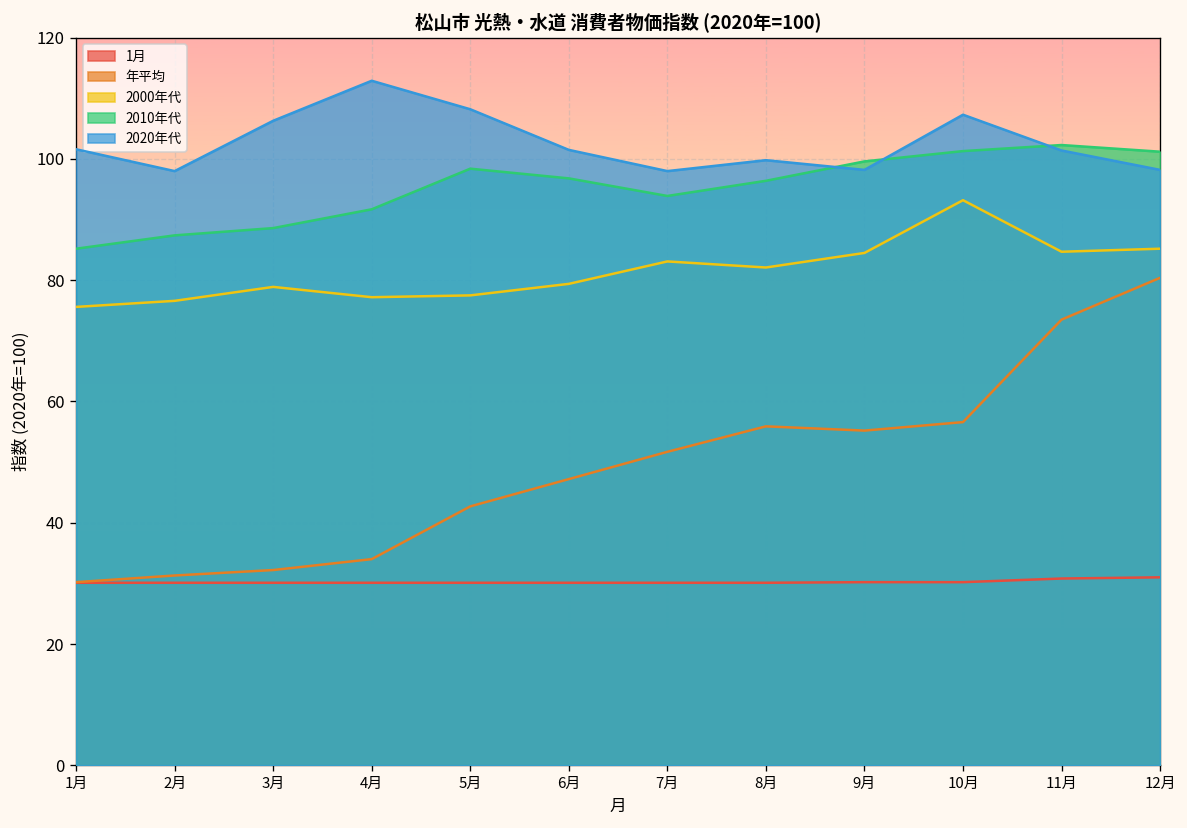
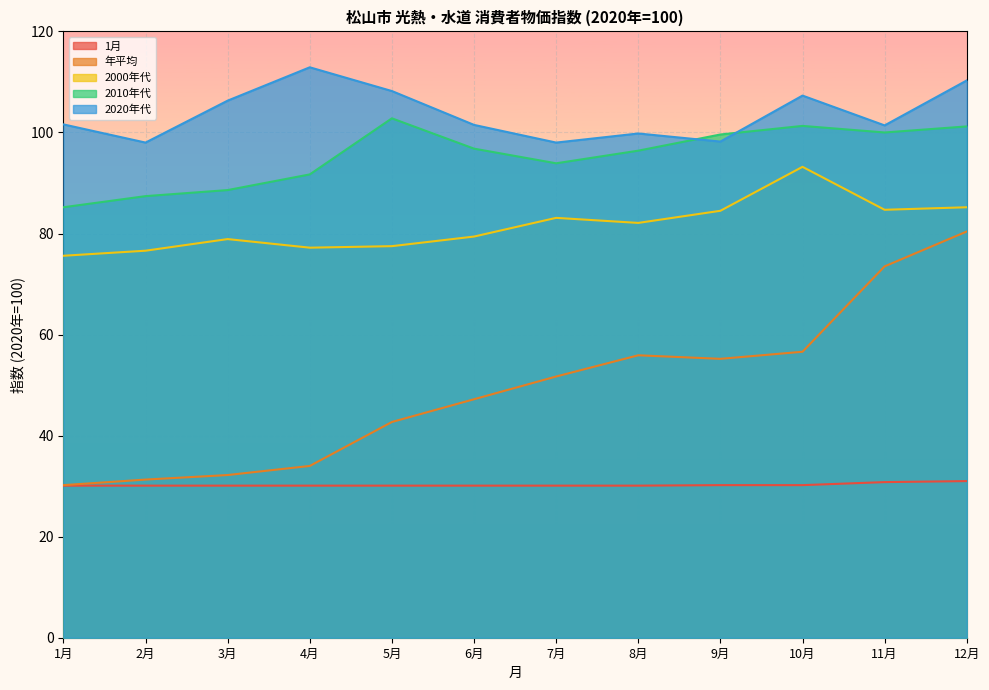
2010年代, 5月: 98 -> 103
2010年代, 11月: 102 -> 100
2020年代, 12月: 98 -> 110
